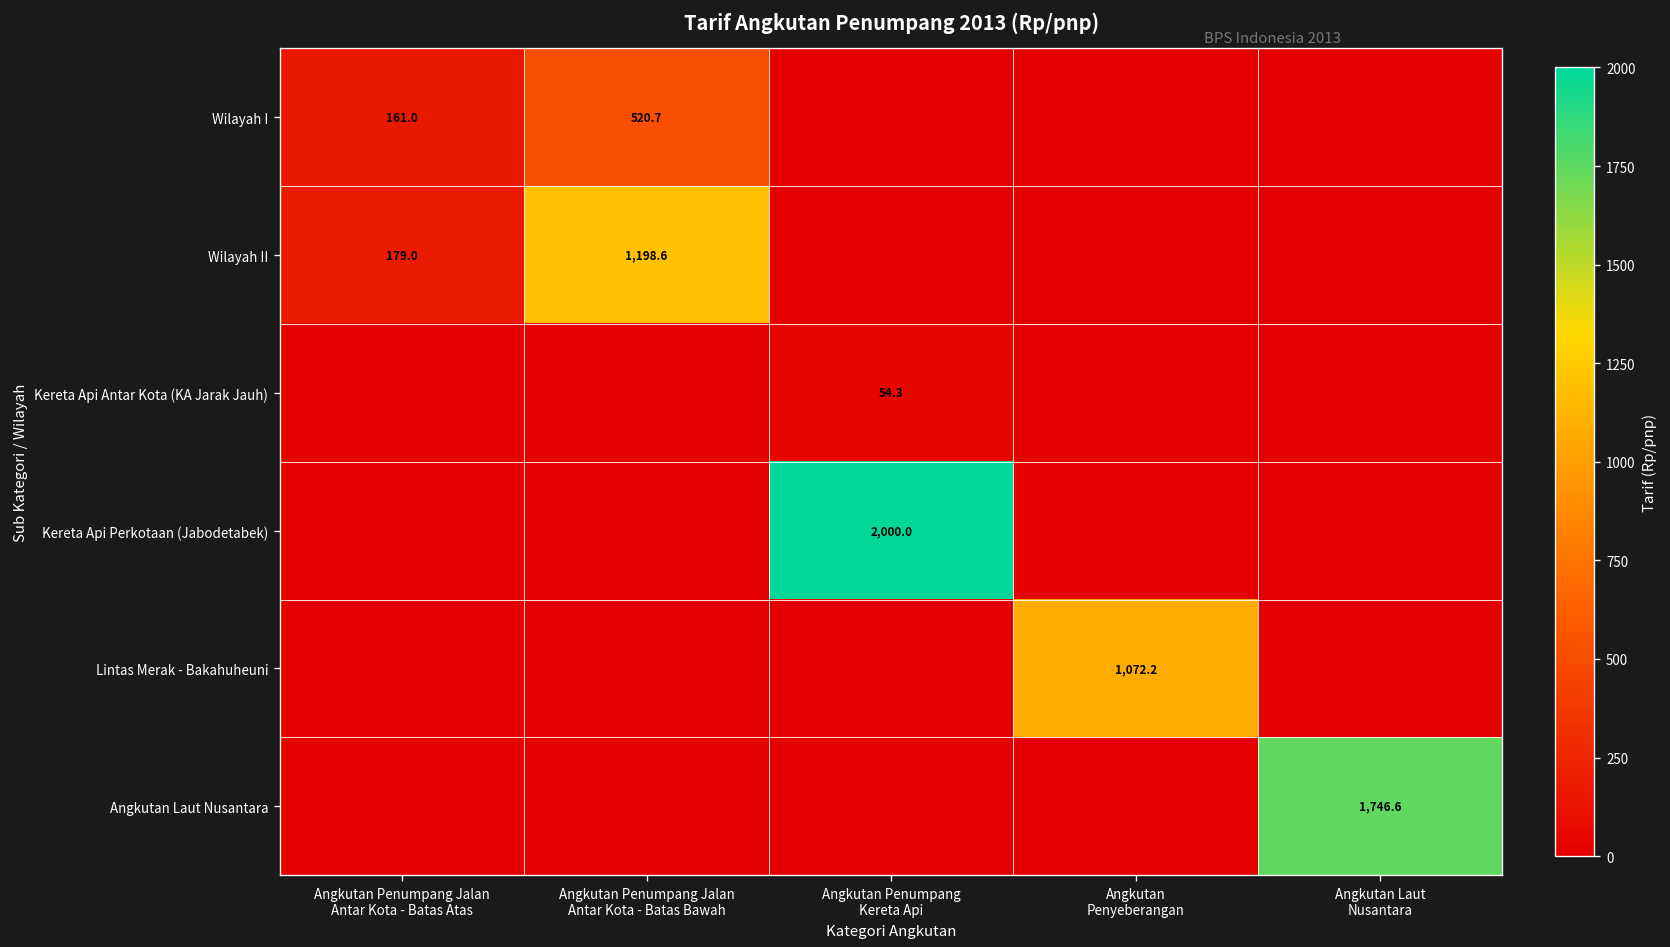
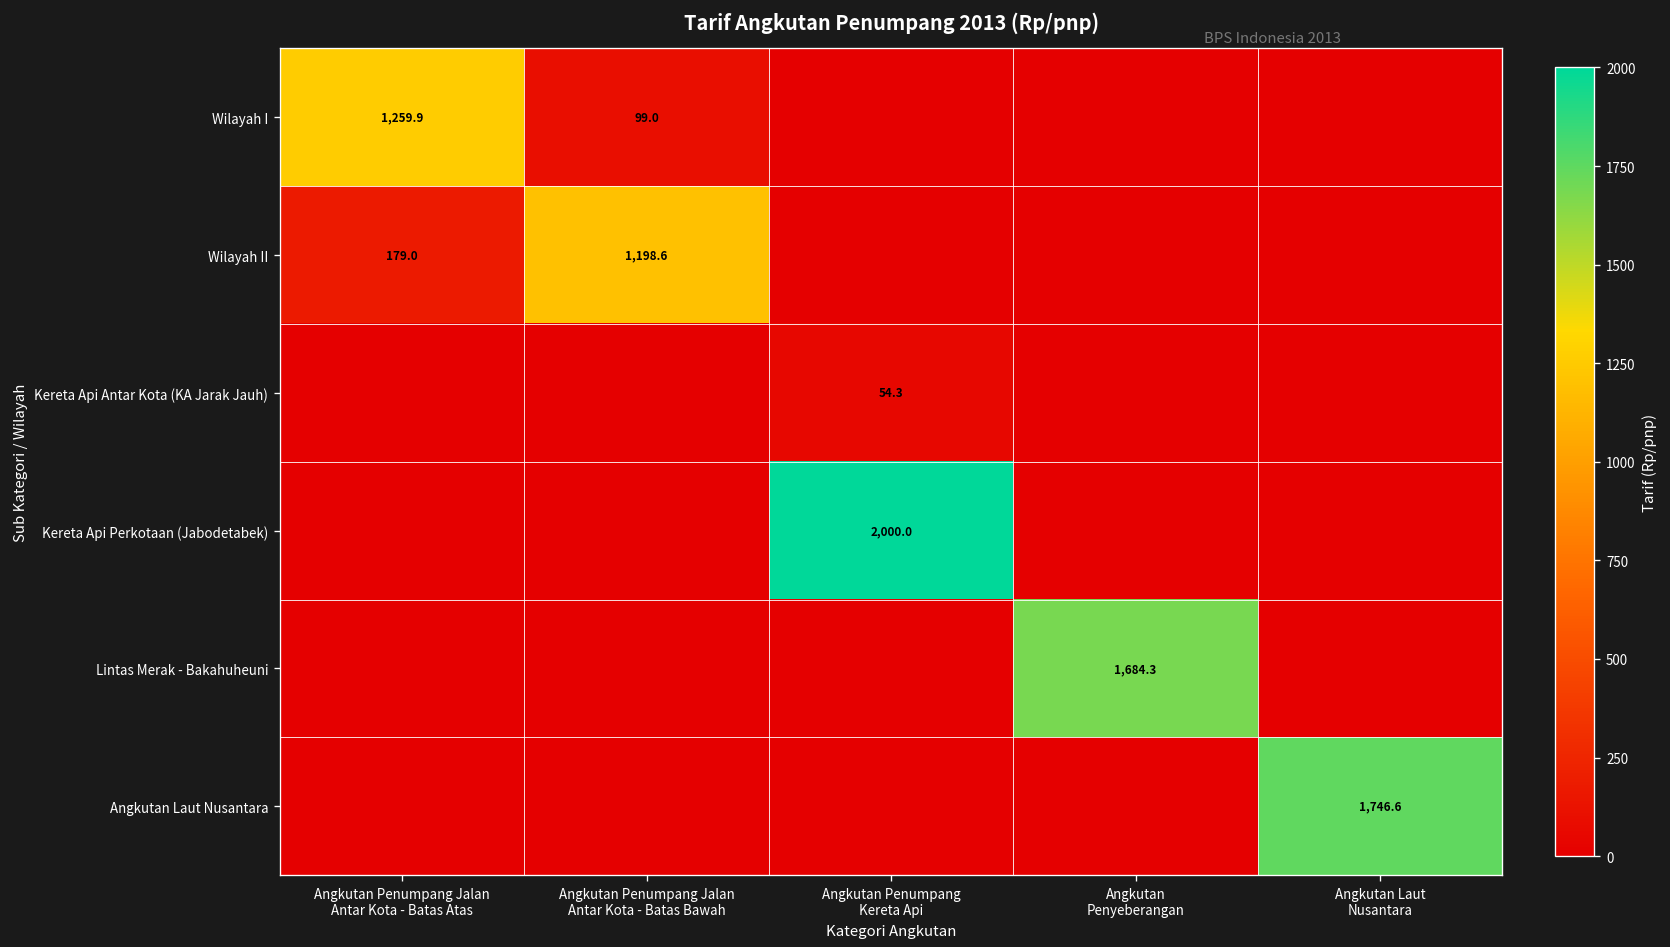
Wilayah I, Angkutan Penumpang Jalan Antar Kota - Batas Atas: 161.0 -> 1,259.9
Wilayah I, Angkutan Penumpang Jalan Antar Kota - Batas Bawah: 520.7 -> 99.0
Lintas Merak - Bakahuheuni, Angkutan Penyeberangan: 1,072.2 -> 1,684.3
